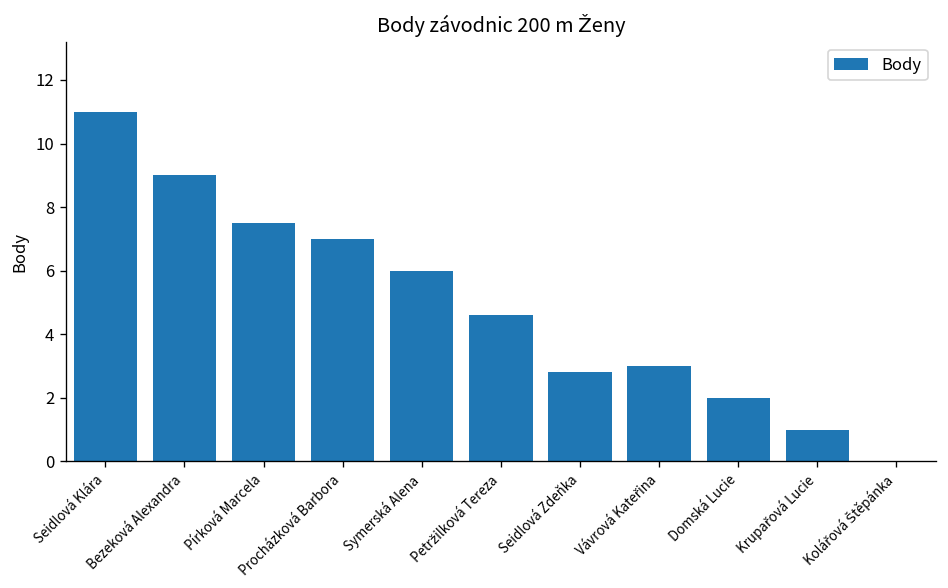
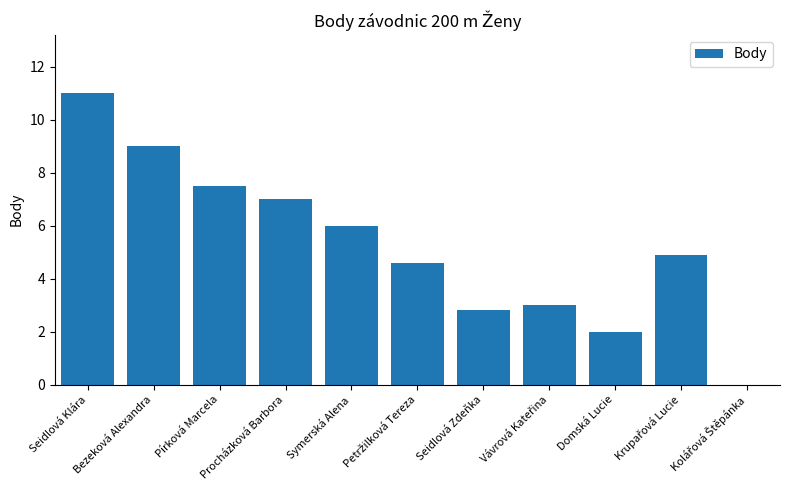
Krupařová Lucie: 1.0 -> 4.9
